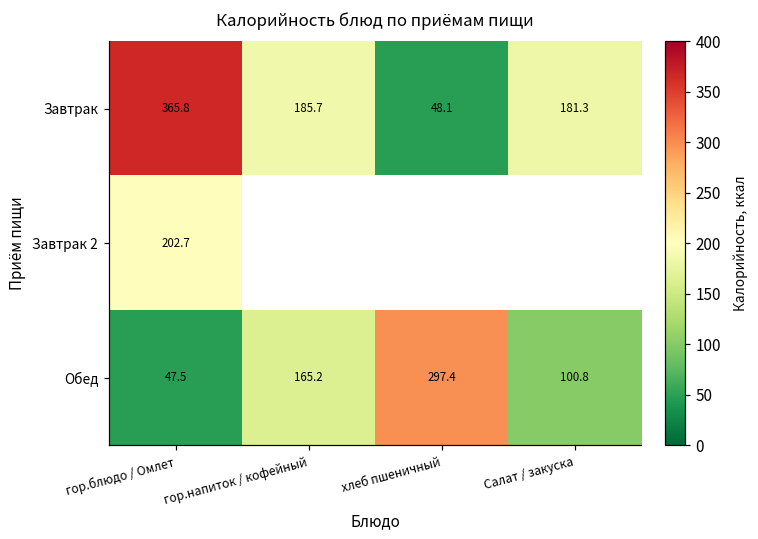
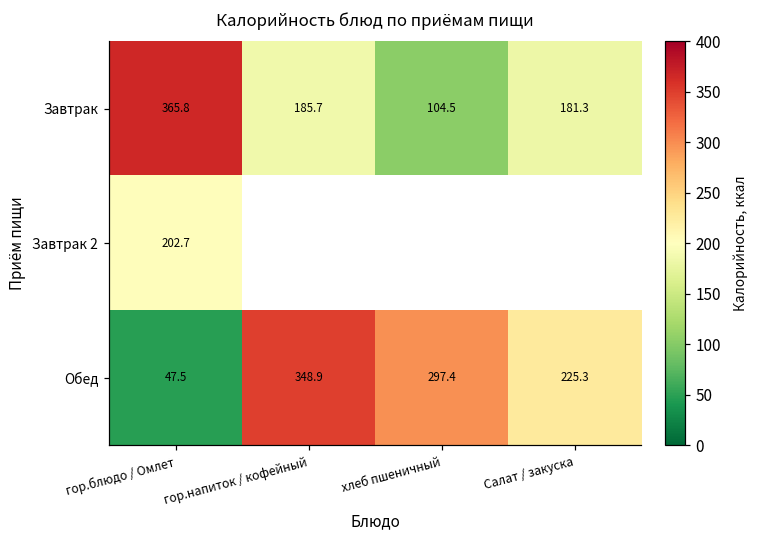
Завтрак, хлеб пшеничный: 48.1 -> 104.5
Обед, гор.напиток / кофейный: 165.2 -> 348.9
Обед, Салат / закуска: 100.8 -> 225.3
